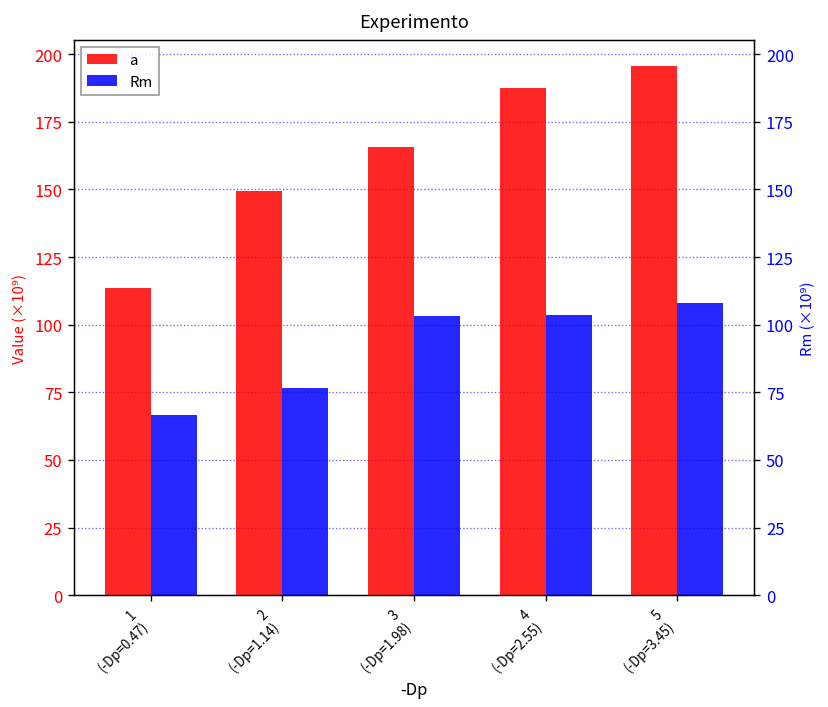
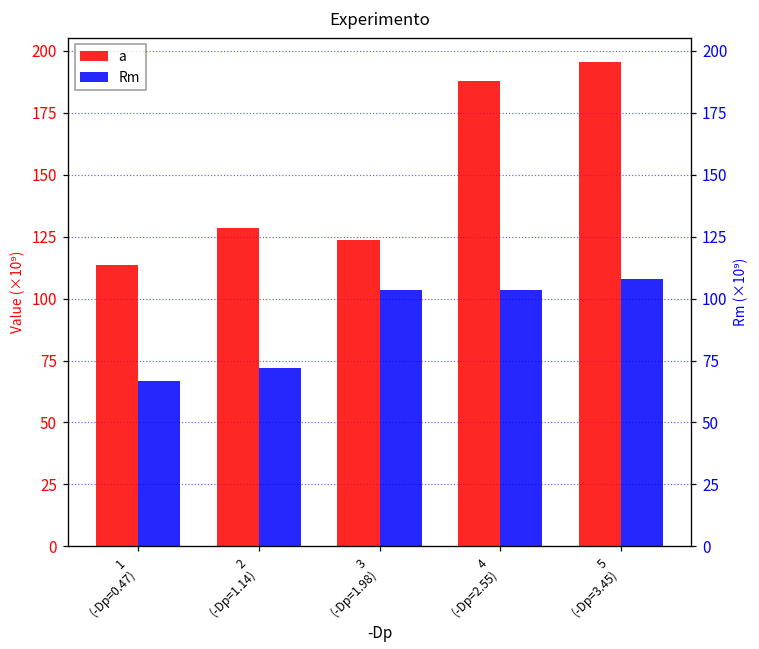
a, 2 (-Dp=1.14): 149 -> 129
Rm, 2 (-Dp=1.14): 77 -> 72
a, 3 (-Dp=1.98): 166 -> 124
